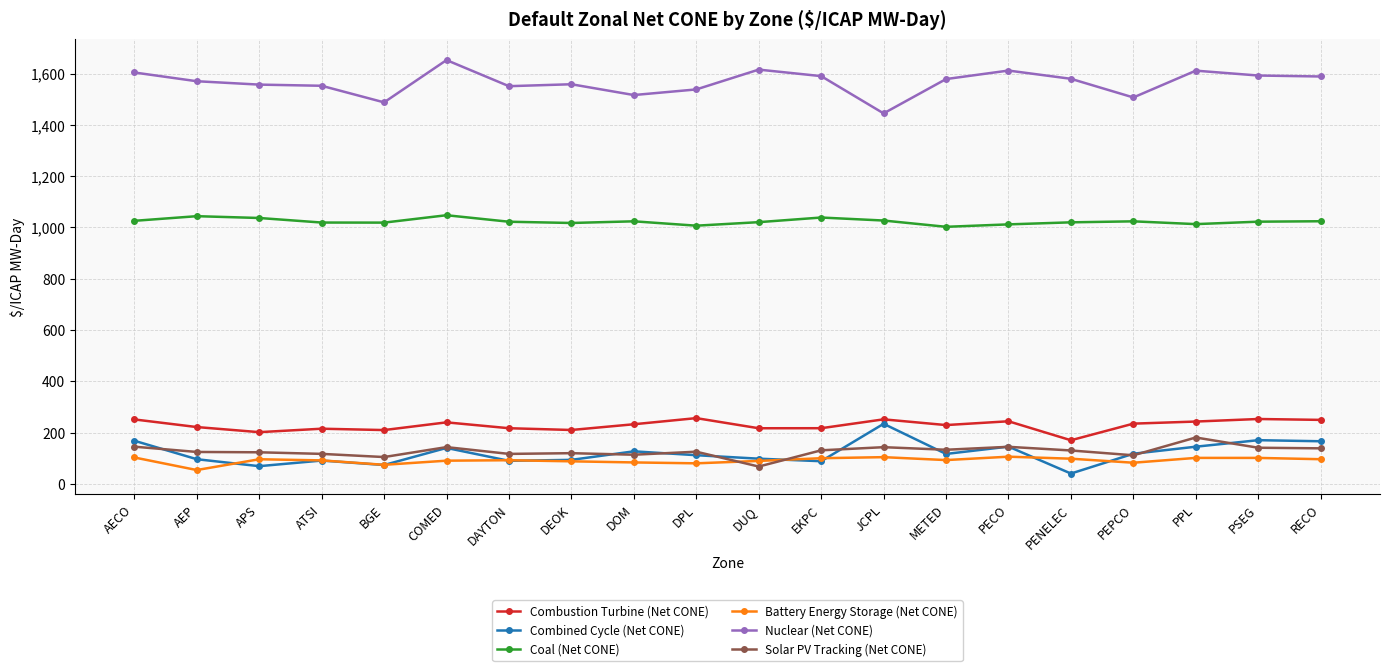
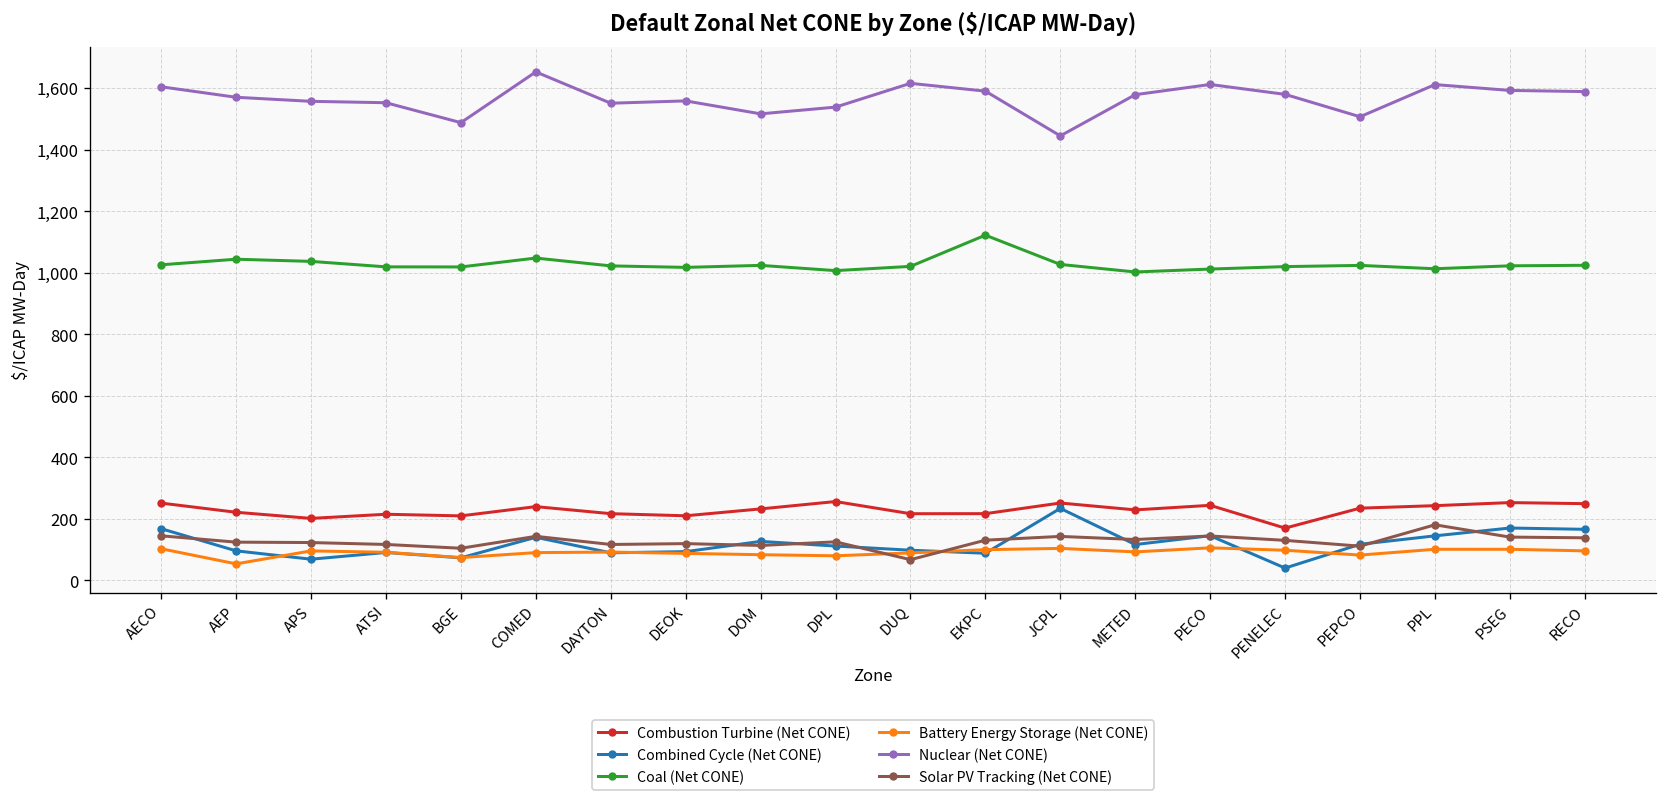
Coal (Net CONE), EKPC: 1,040 -> 1,120
